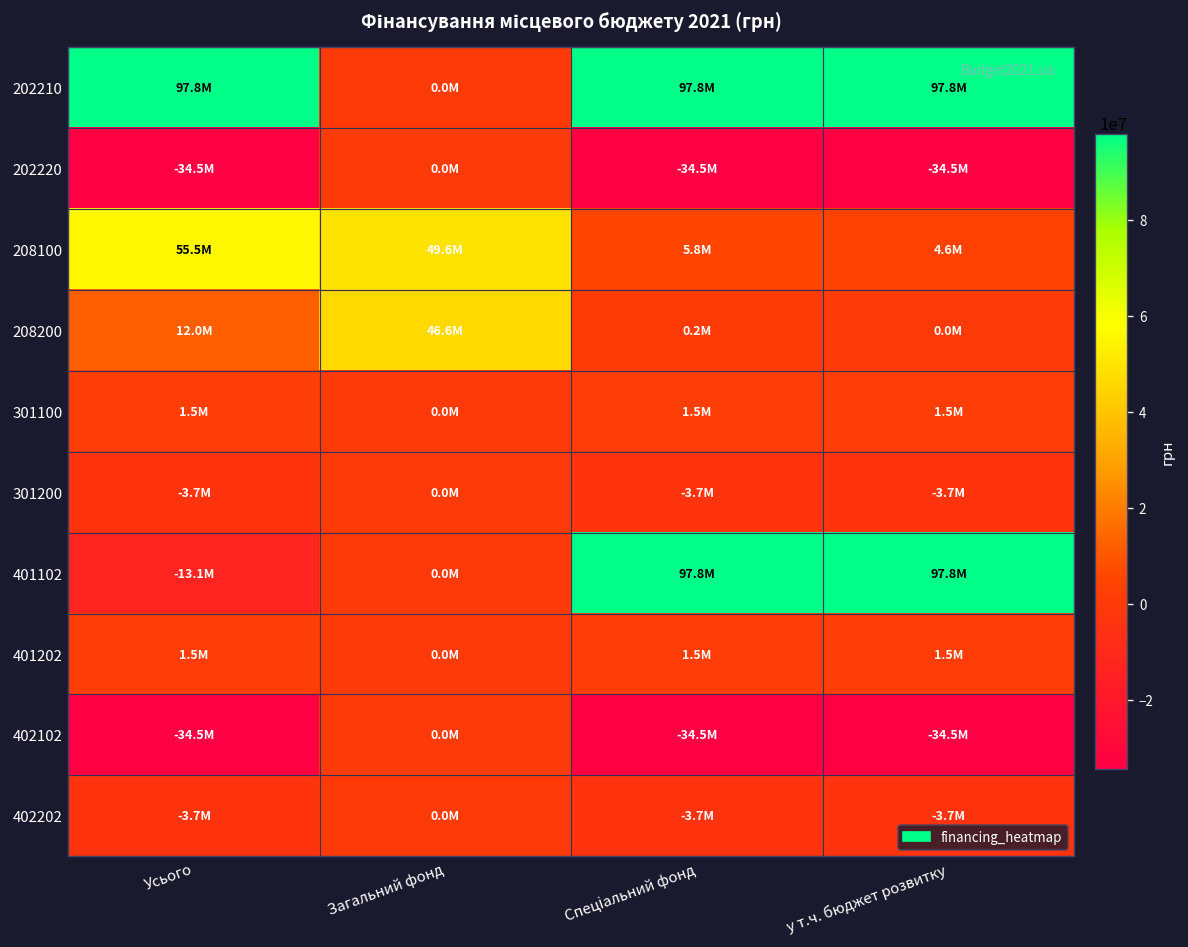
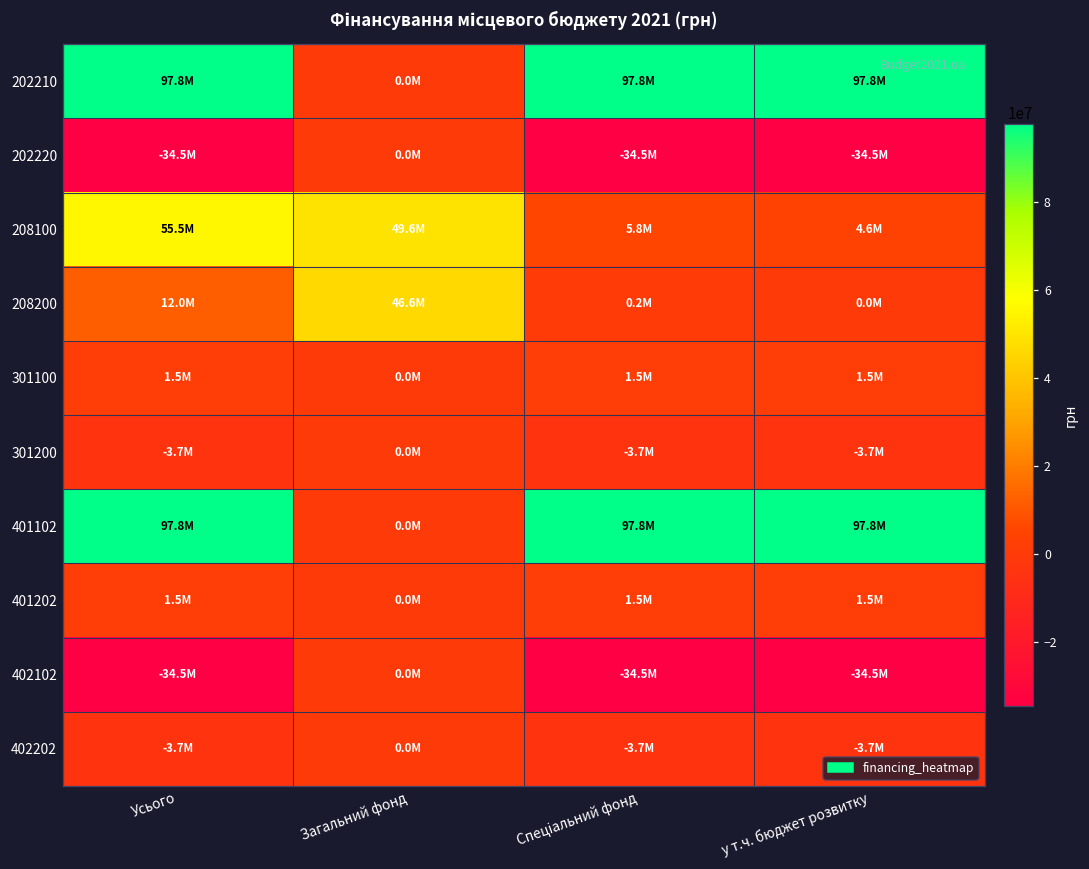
401102, Усього: -13.1M -> 97.8M
